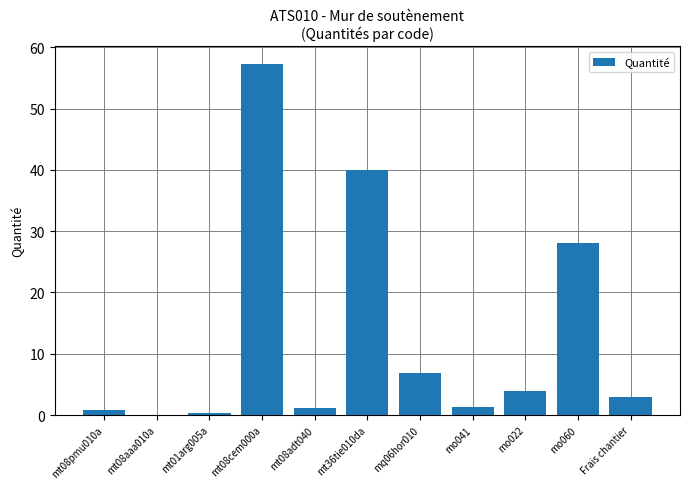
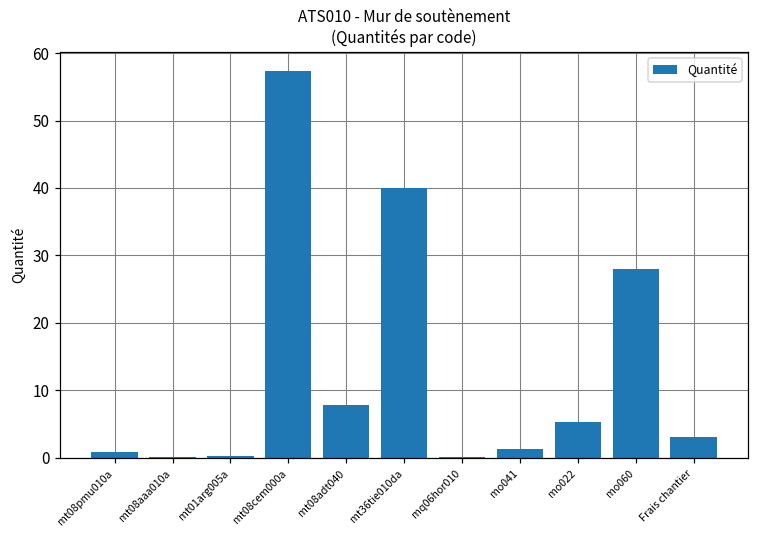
mt08adt040: 1 -> 8
mq06hor010: 7 -> 0
mo022: 4 -> 5
